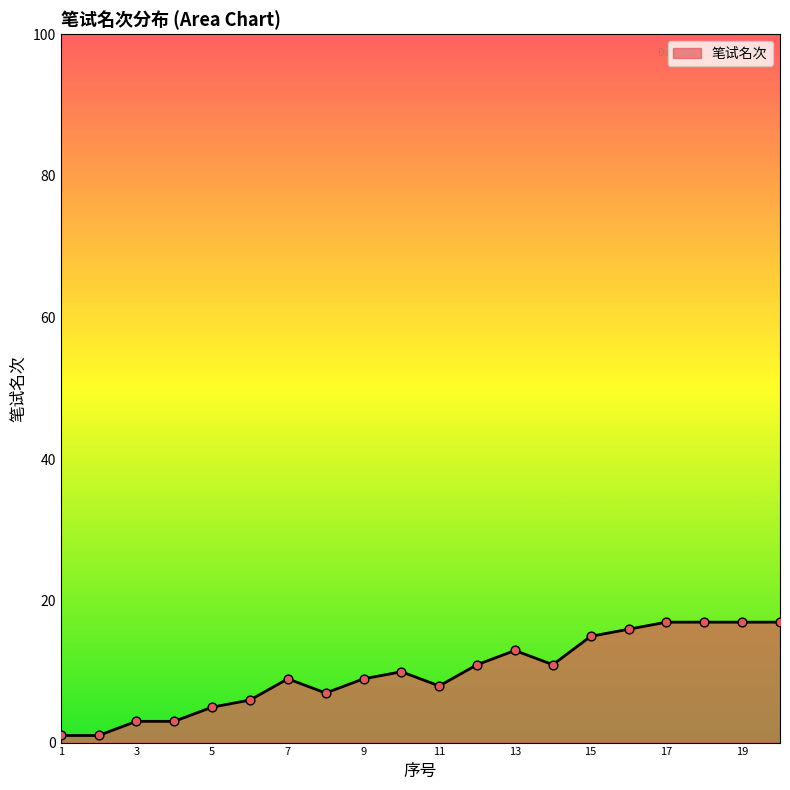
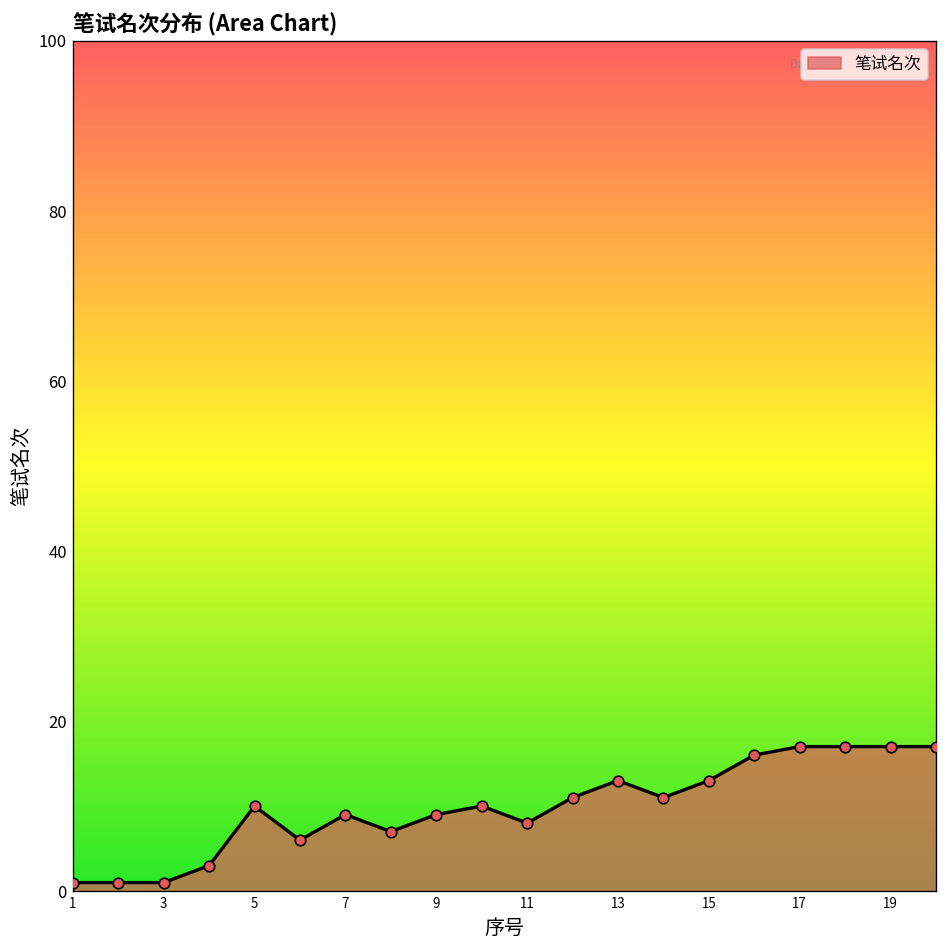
3: 3 -> 1
5: 5 -> 10
15: 15 -> 13
